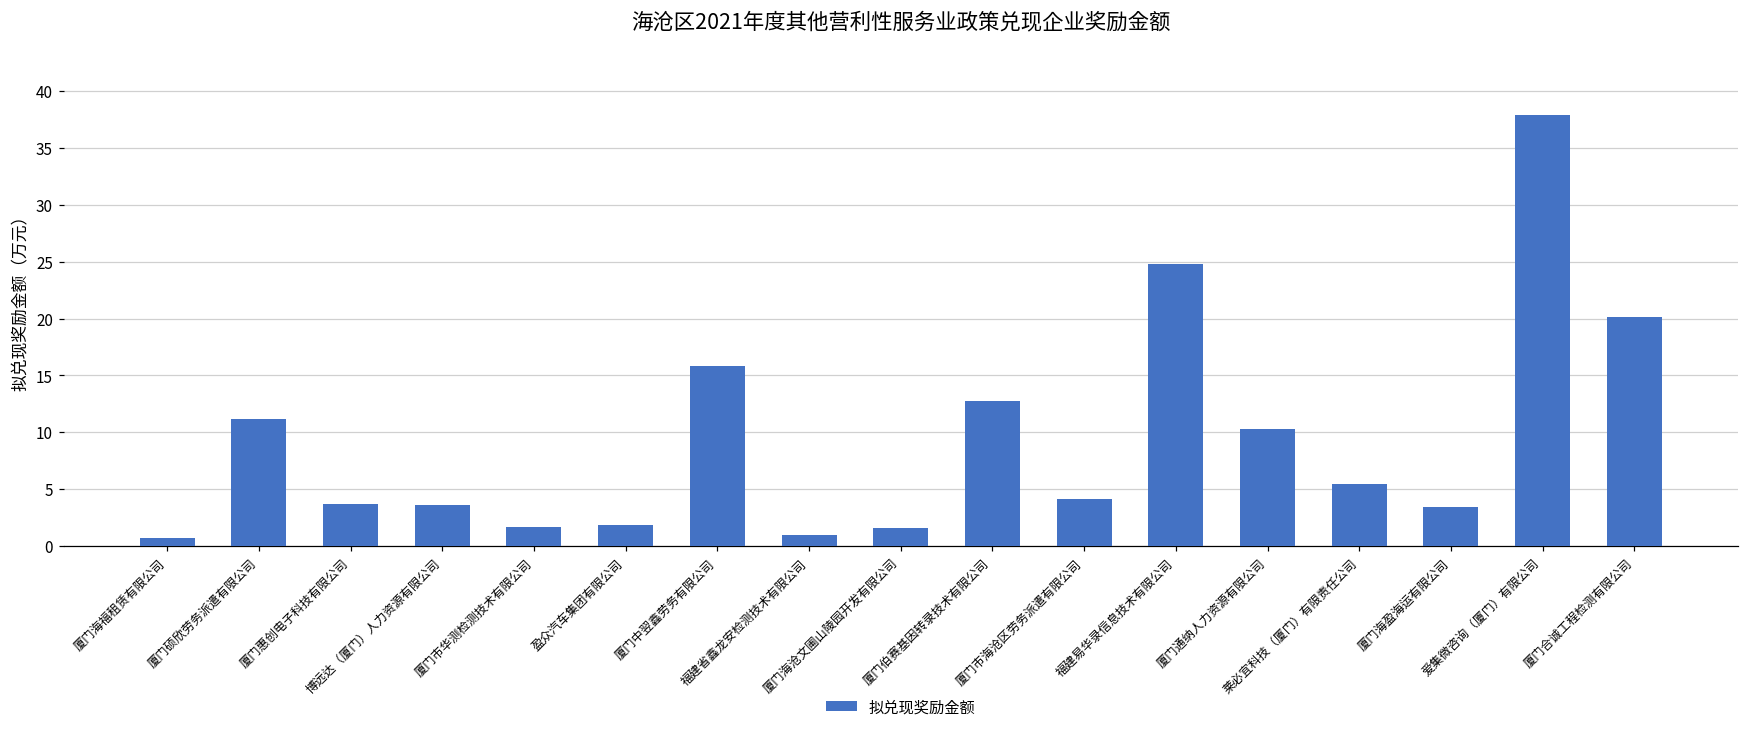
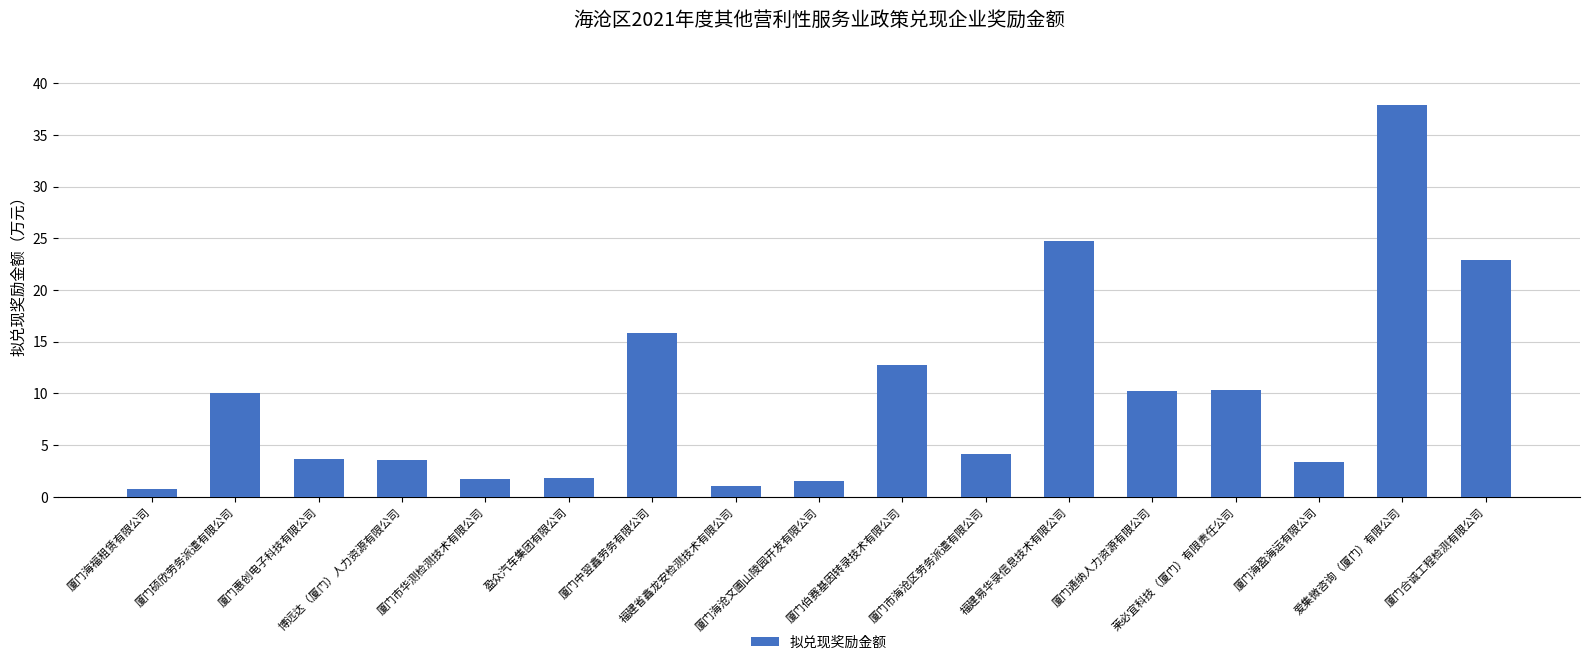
厦门硕欣劳务派遣有限公司: 11.2 -> 10.0
莱必宜科技（厦门）有限责任公司: 5.4 -> 10.4
厦门合诚工程检测有限公司: 20.2 -> 22.9
